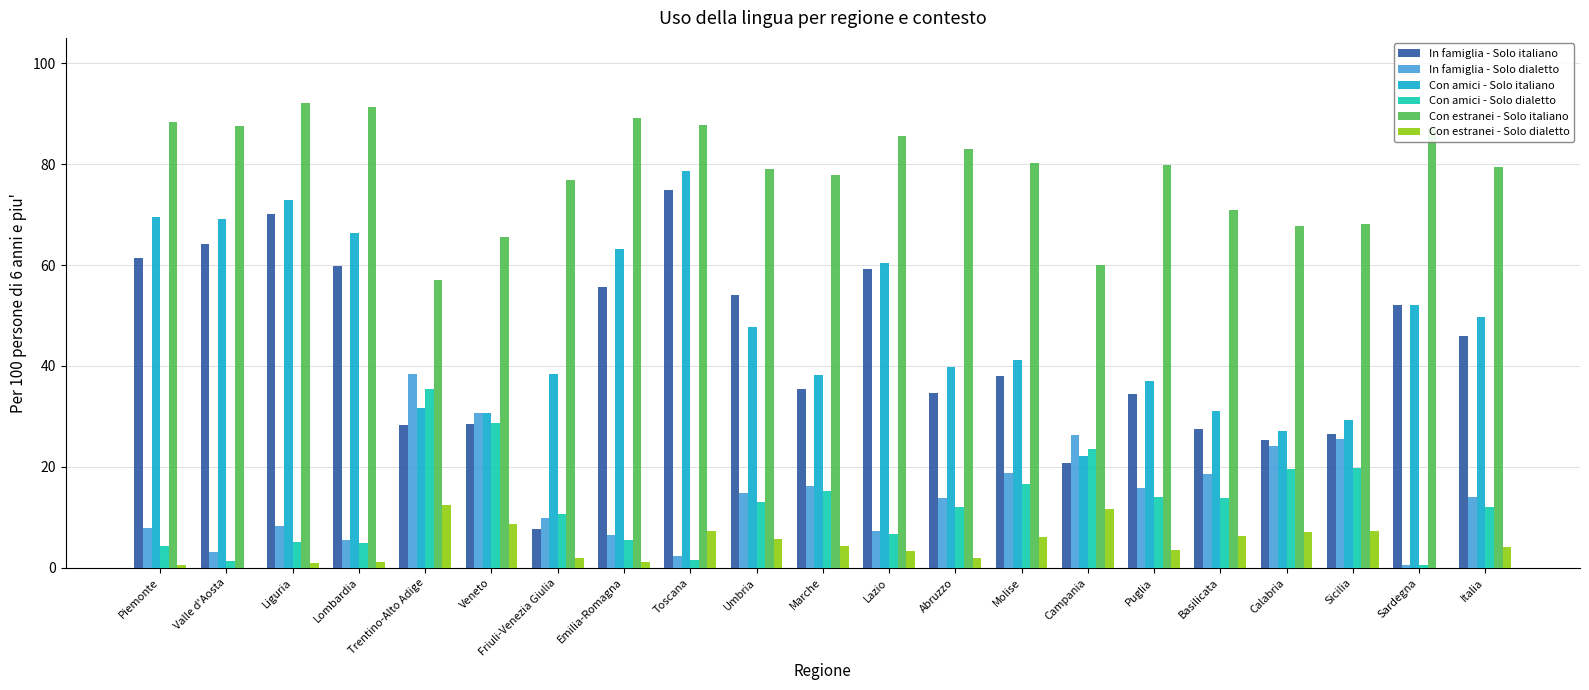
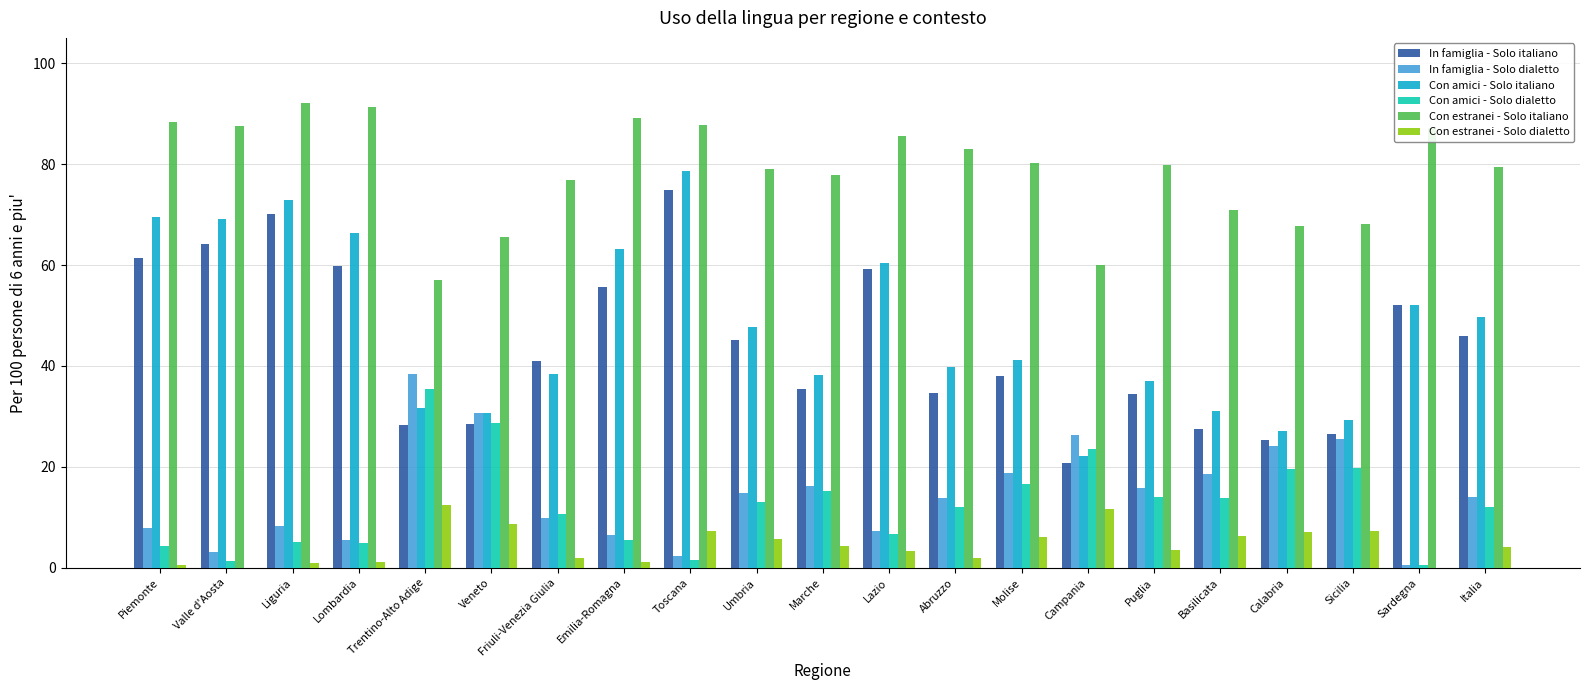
In famiglia - Solo italiano, Friuli-Venezia Giulia: 8 -> 41
In famiglia - Solo italiano, Umbria: 54 -> 45
